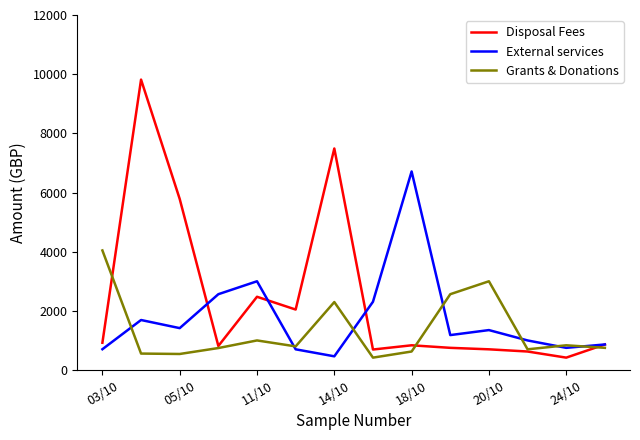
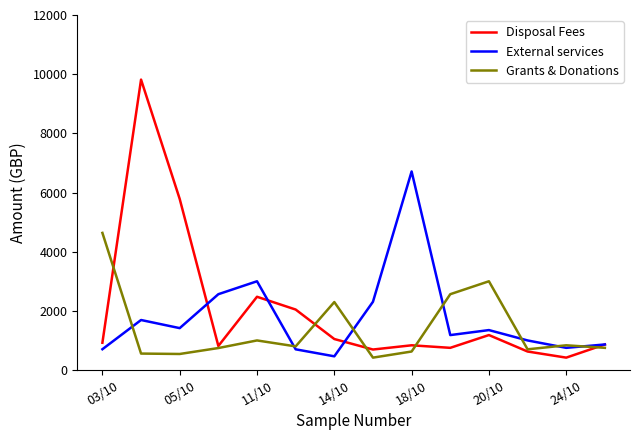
Grants & Donations, 03/10: 4000 -> 4600
Disposal Fees, 14/10: 7500 -> 1000
Disposal Fees, 20/10: 700 -> 1200
